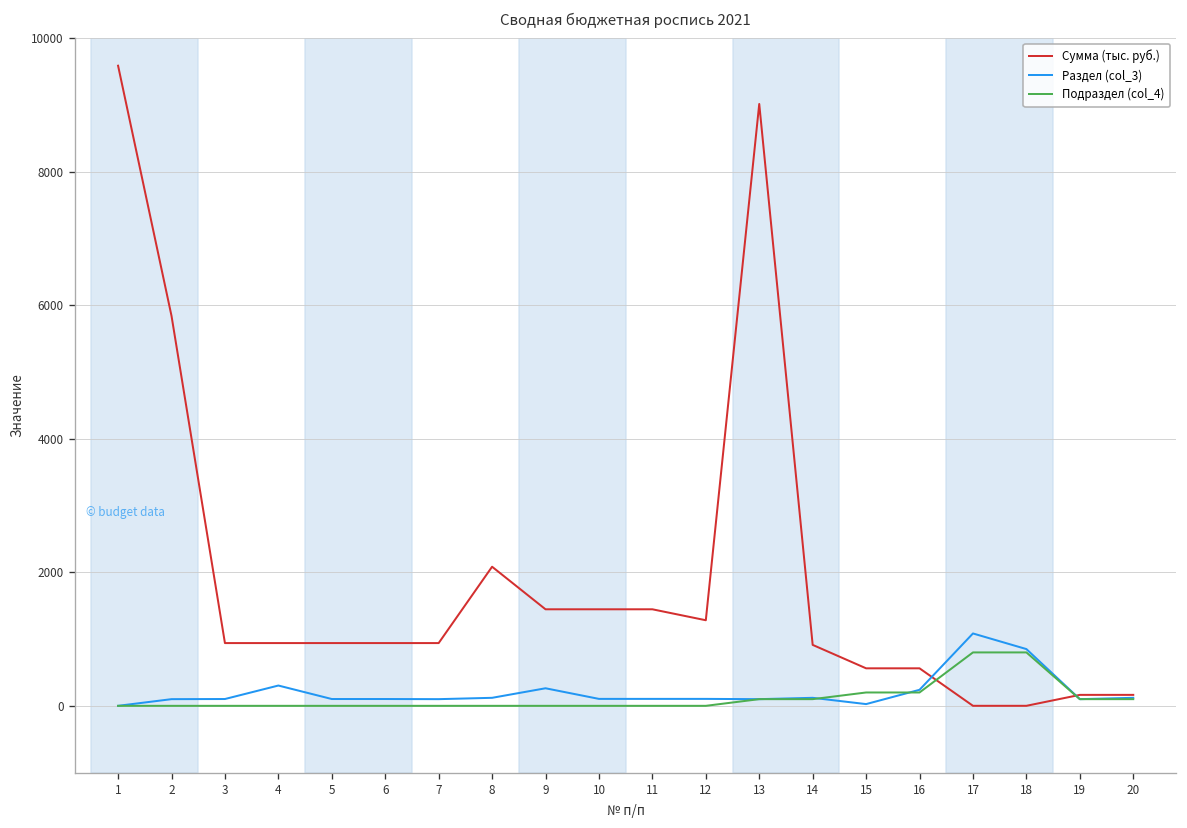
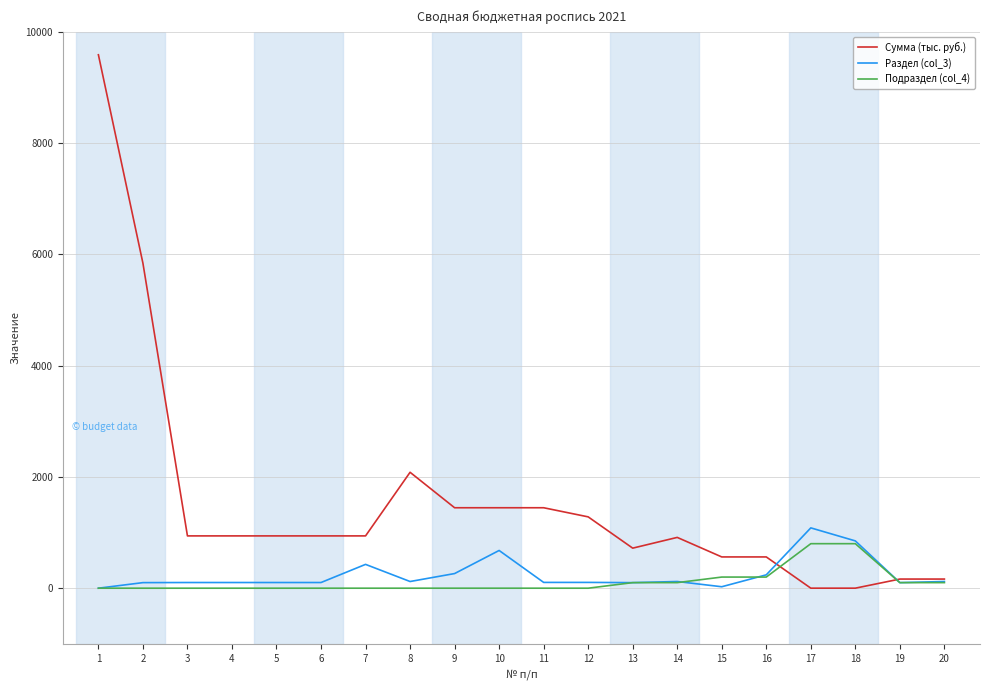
Раздел (col_3), 4: 300 -> 100
Раздел (col_3), 7: 100 -> 400
Раздел (col_3), 10: 100 -> 700
Сумма (тыс. руб.), 13: 9000 -> 700
